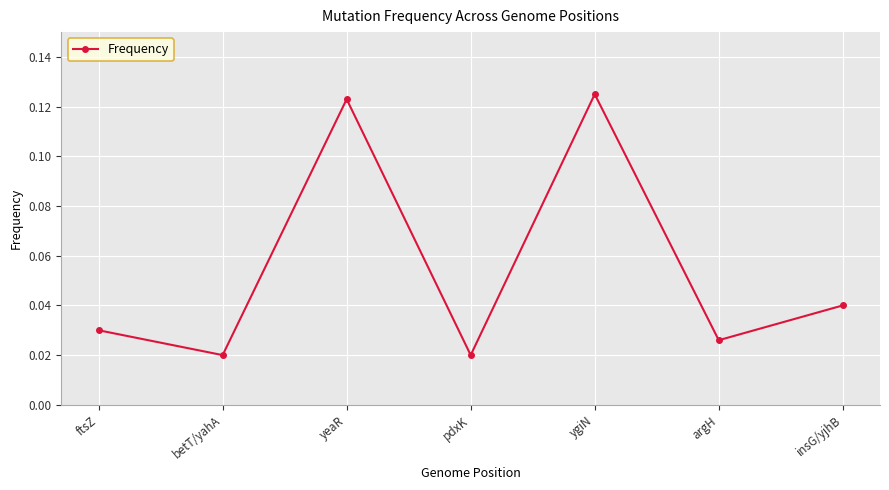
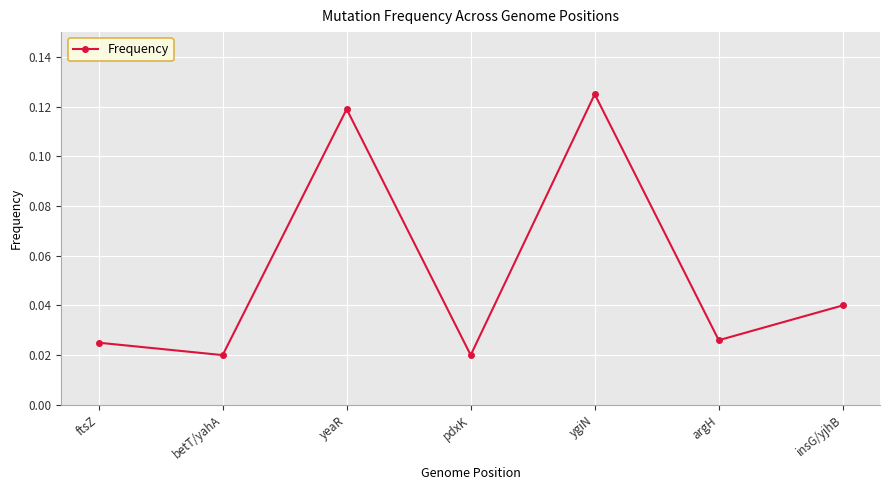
ftsZ: 0.030 -> 0.025
yeaR: 0.123 -> 0.119
